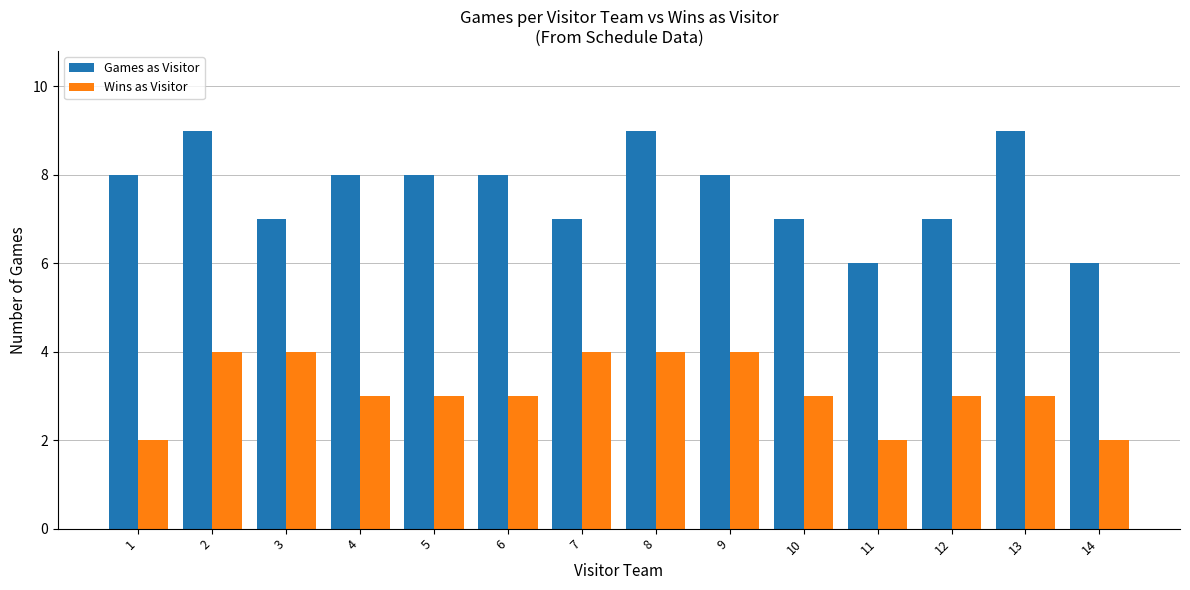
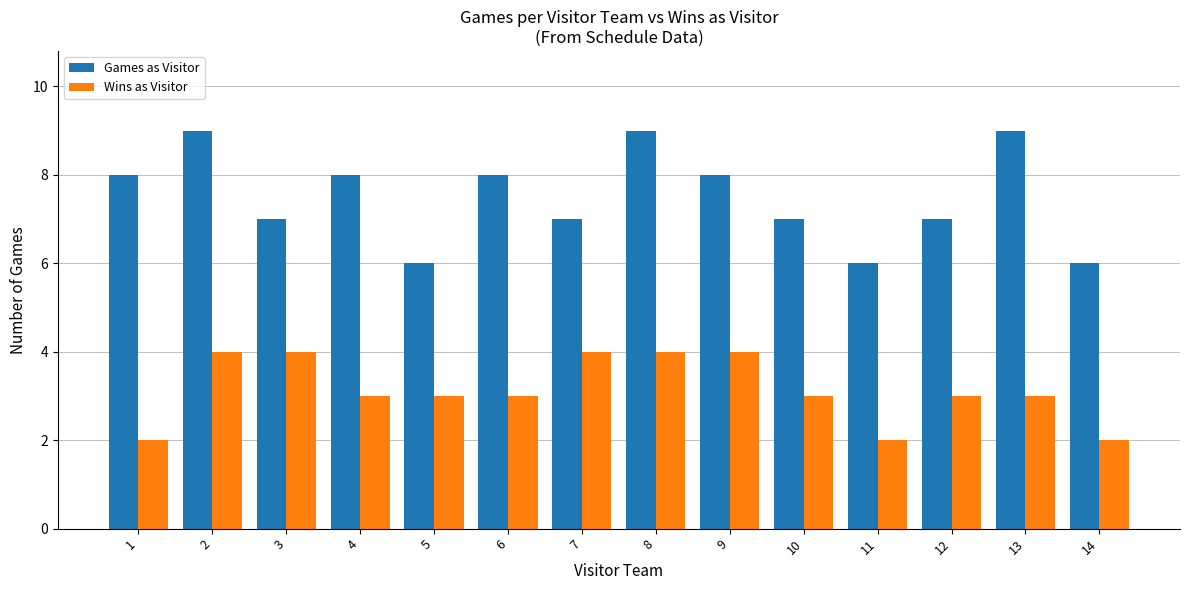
Games as Visitor, 5: 8 -> 6
